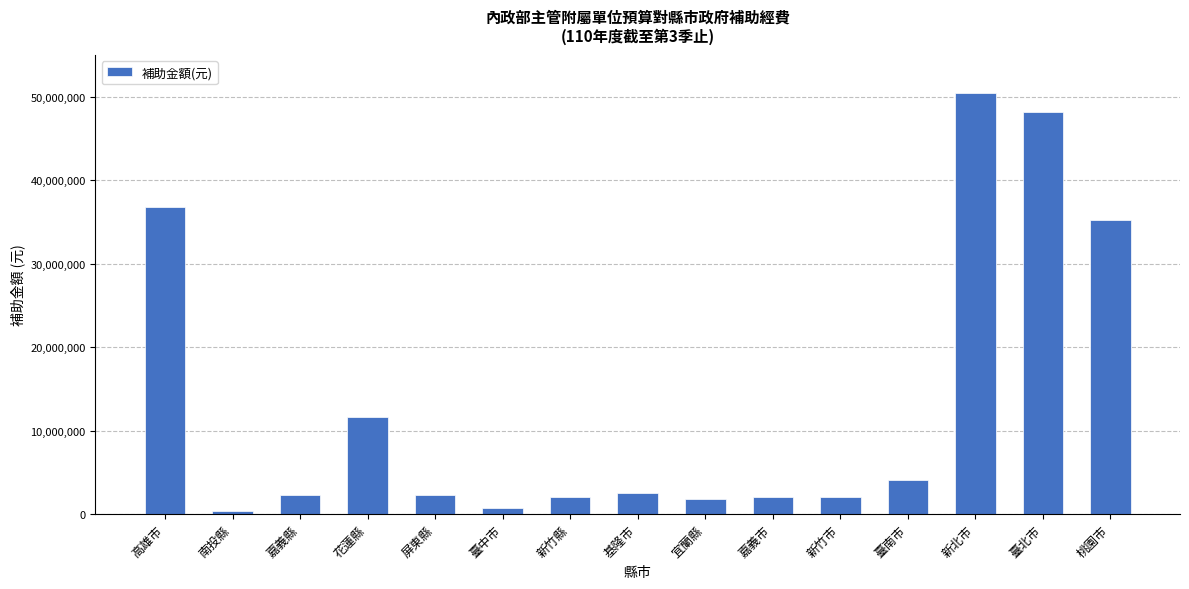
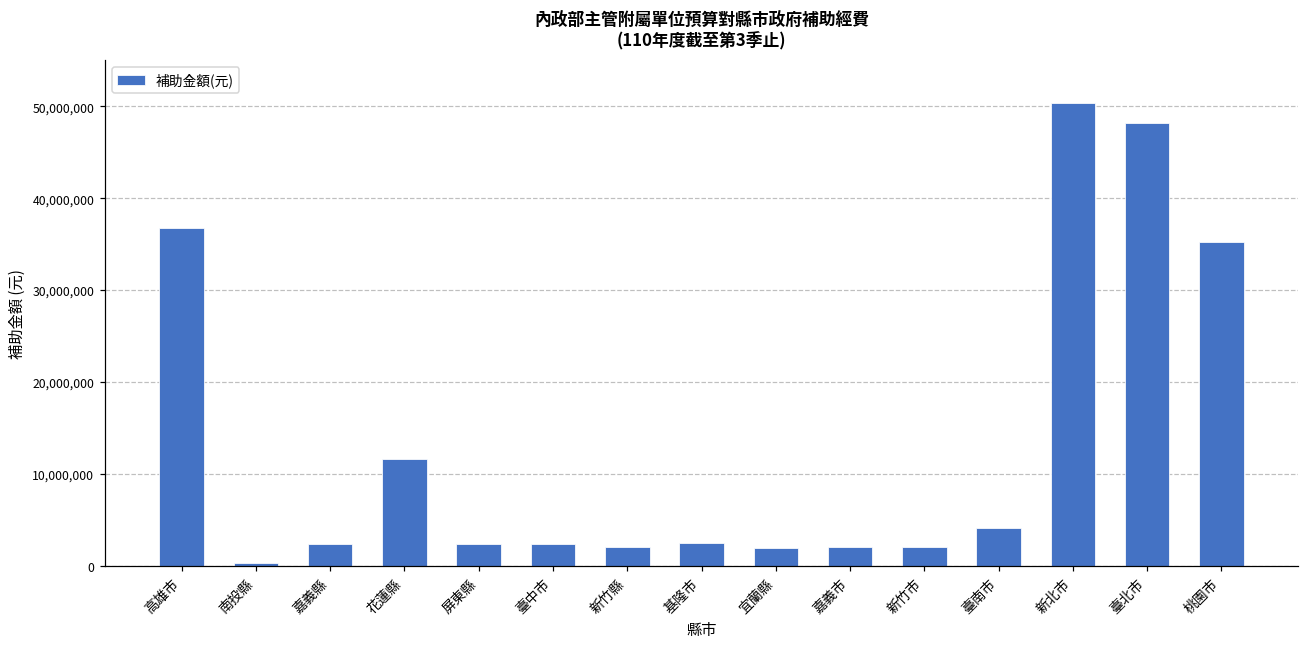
臺中市: 1,000,000 -> 2,000,000
